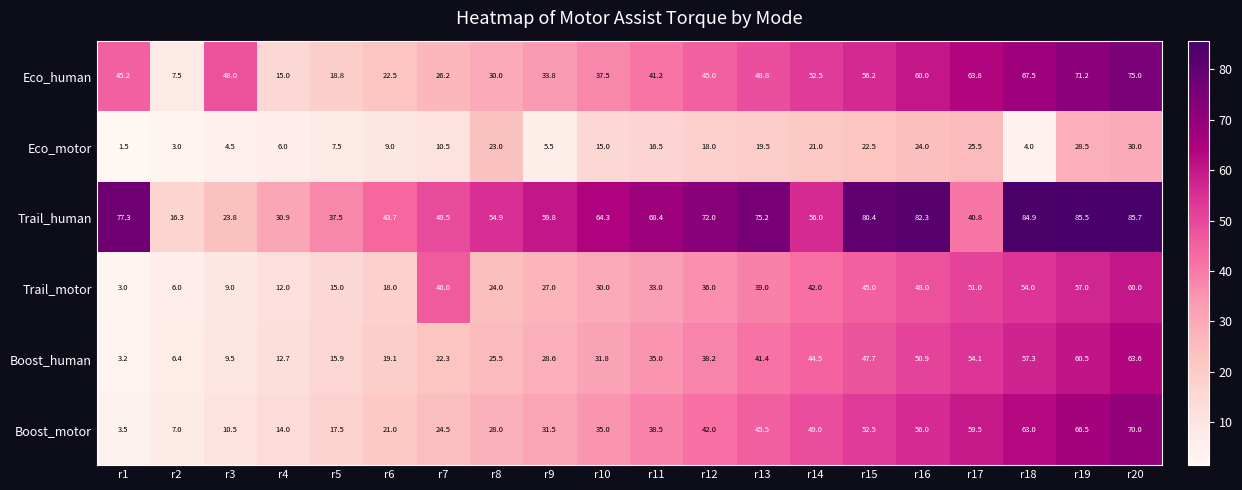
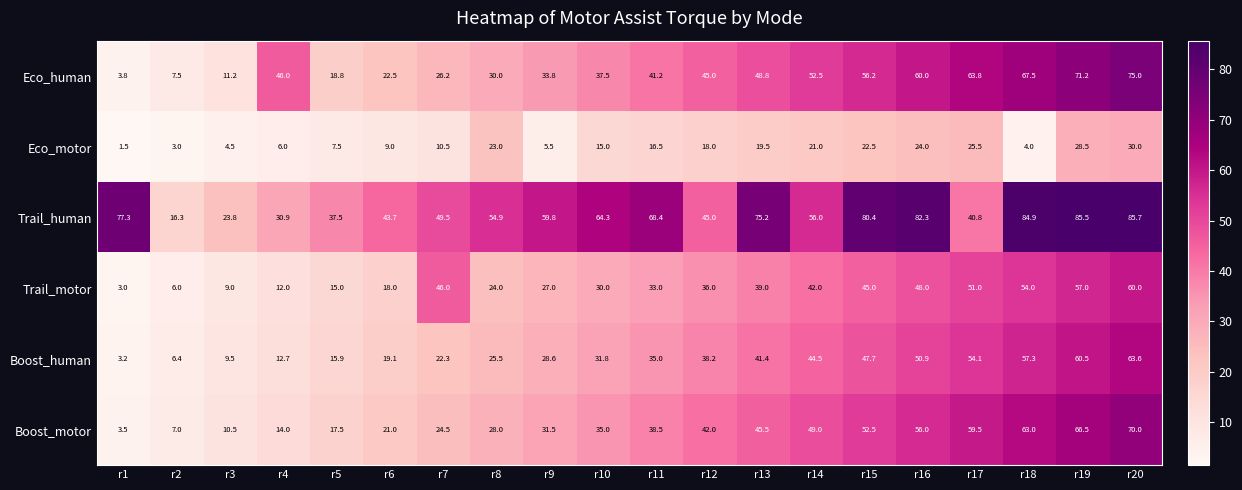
Eco_human, r1: 45.2 -> 3.8
Eco_human, r3: 48.0 -> 11.2
Eco_human, r4: 15.0 -> 46.0
Trail_human, r12: 72.0 -> 45.0
